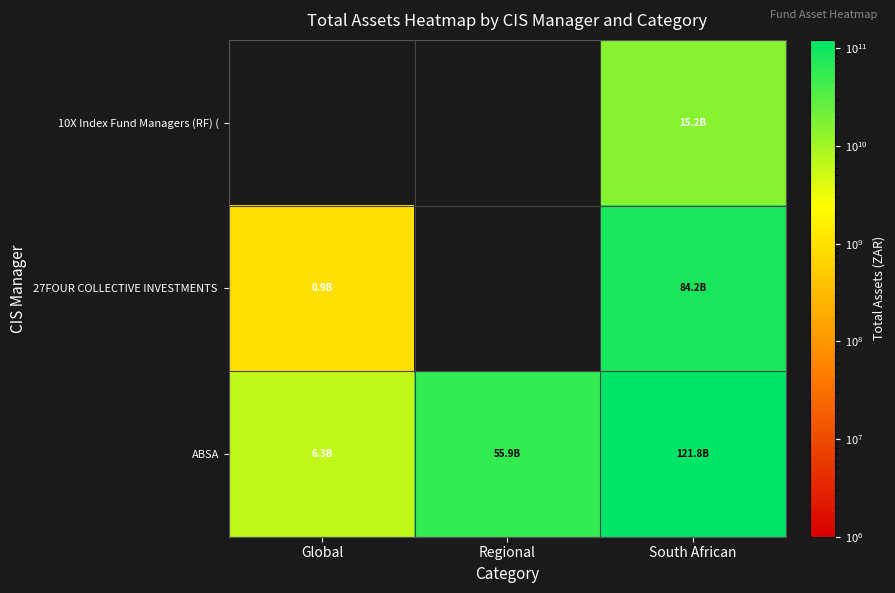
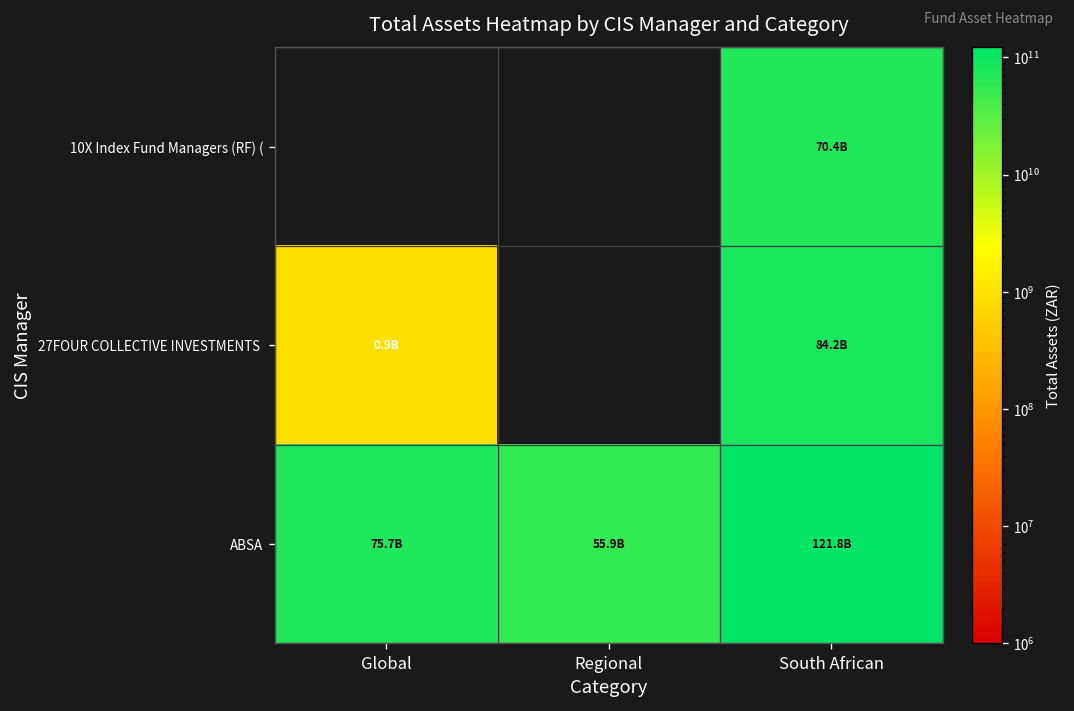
10X Index Fund Managers (RF) (, South African: 15.2B -> 70.4B
ABSA, Global: 6.3B -> 75.7B
